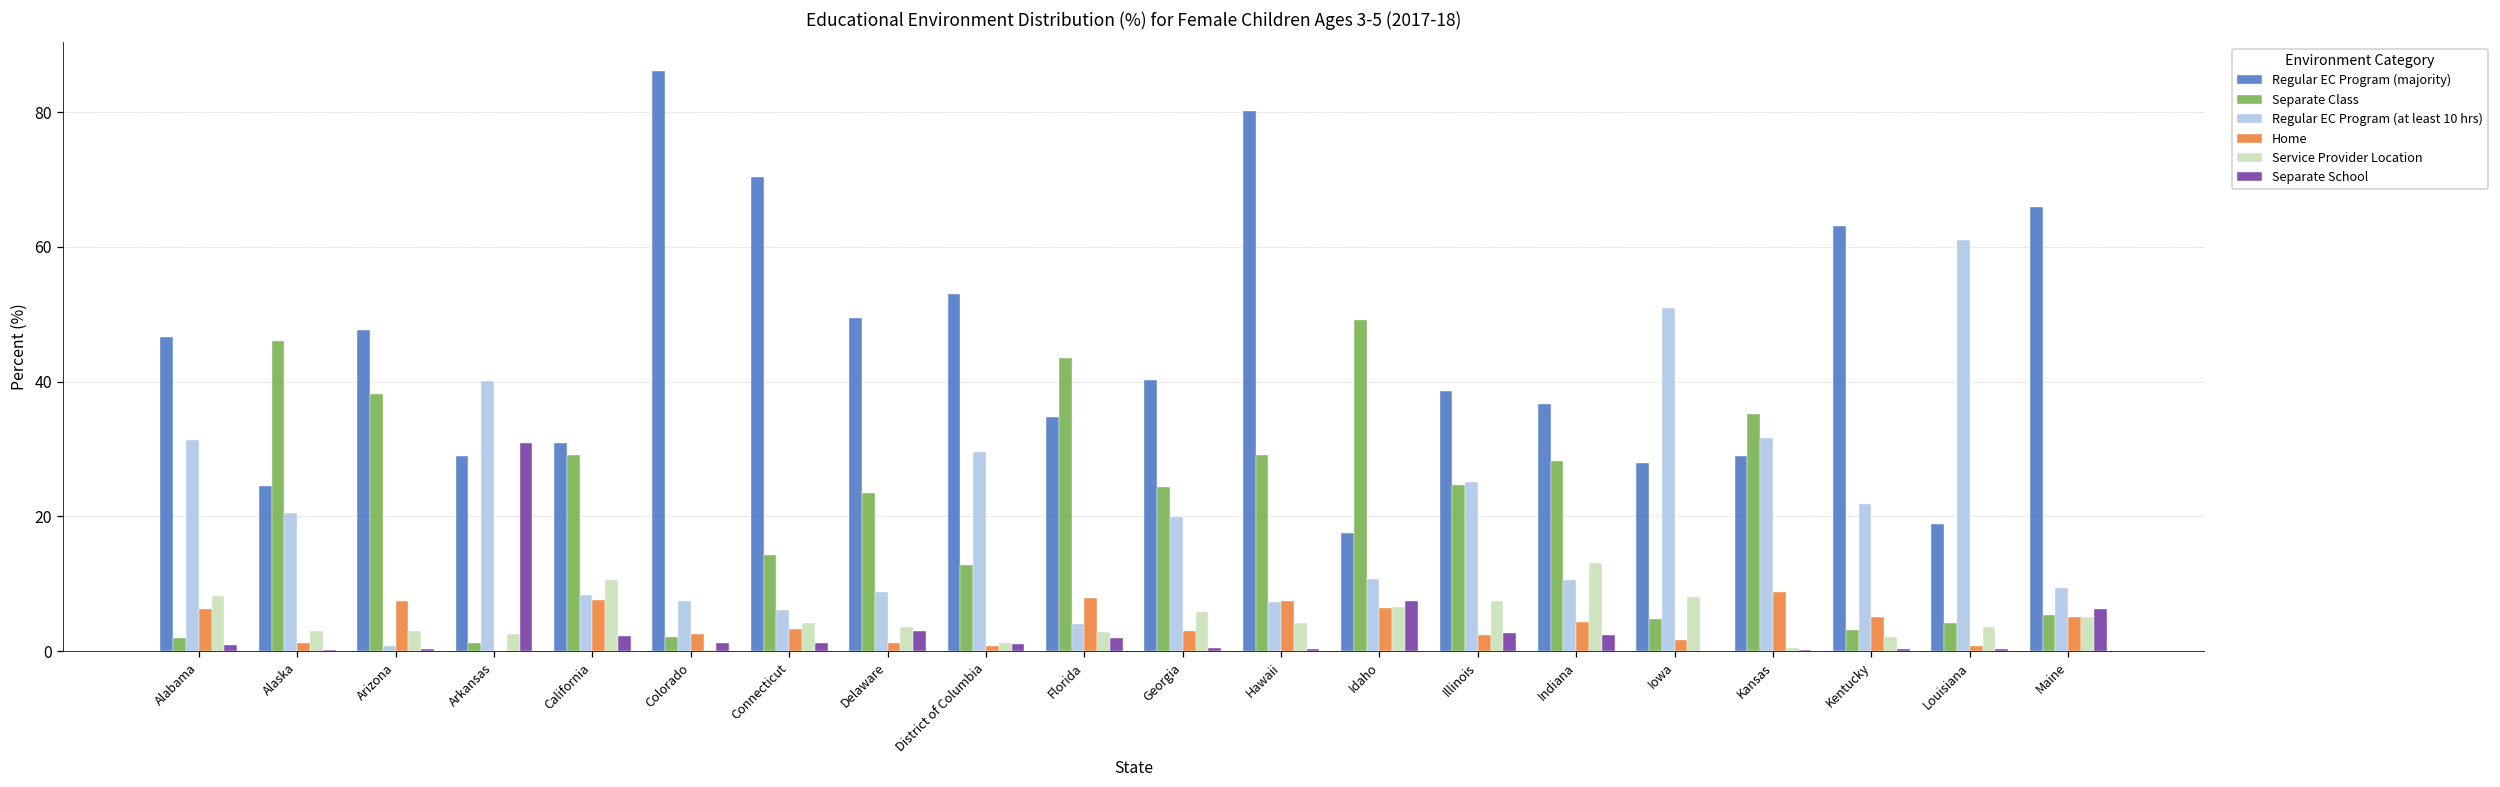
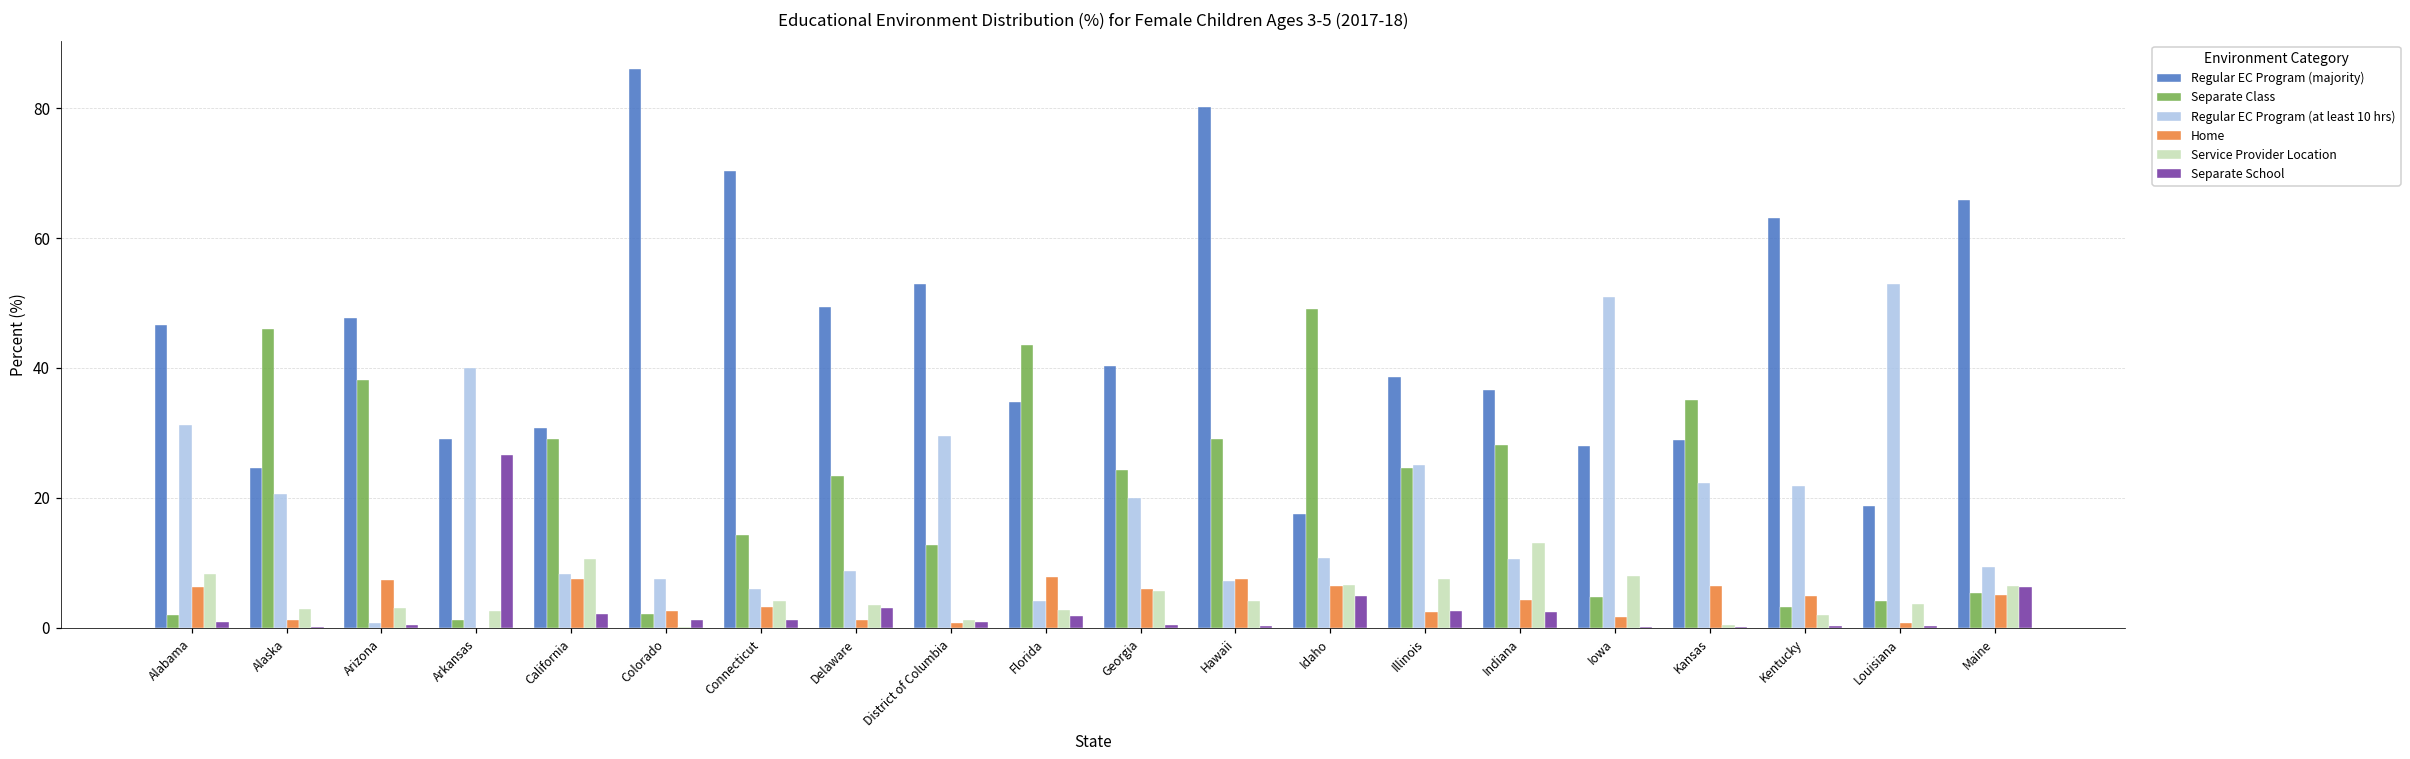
Separate School, Arkansas: 31 -> 27
Home, Georgia: 3 -> 6
Separate School, Idaho: 7 -> 5
Regular EC Program (at least 10 hrs), Kansas: 32 -> 22
Home, Kansas: 9 -> 6
Regular EC Program (at least 10 hrs), Louisiana: 61 -> 53
Service Provider Location, Maine: 5 -> 6
